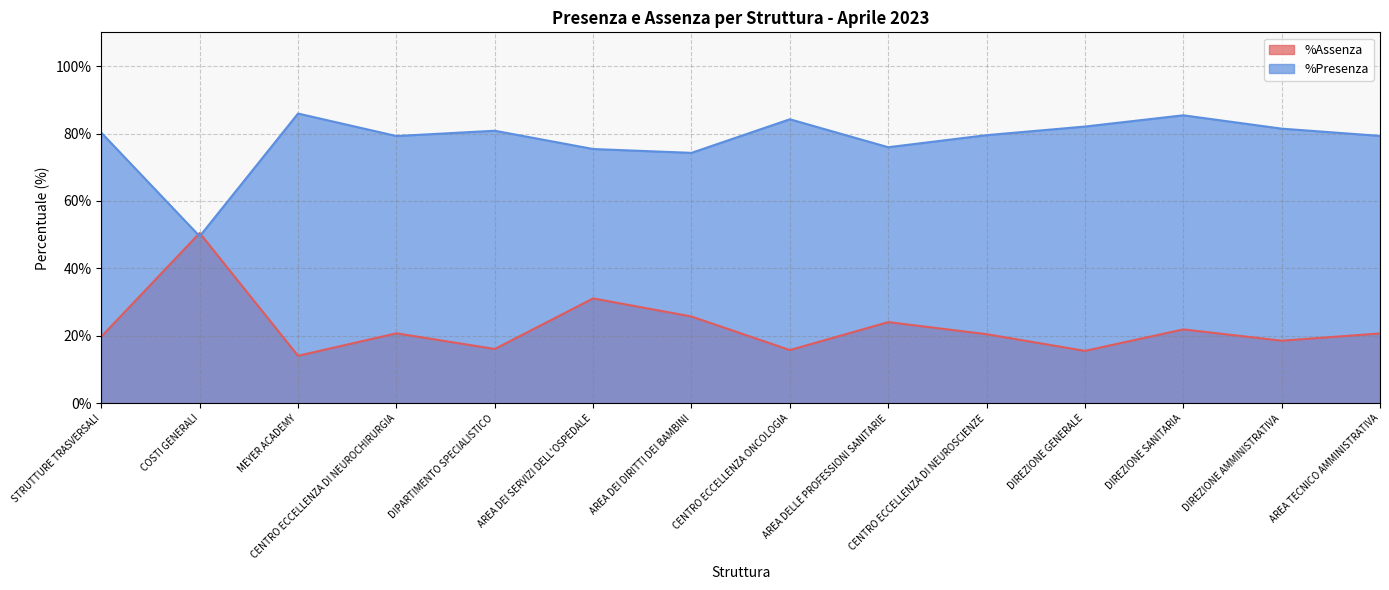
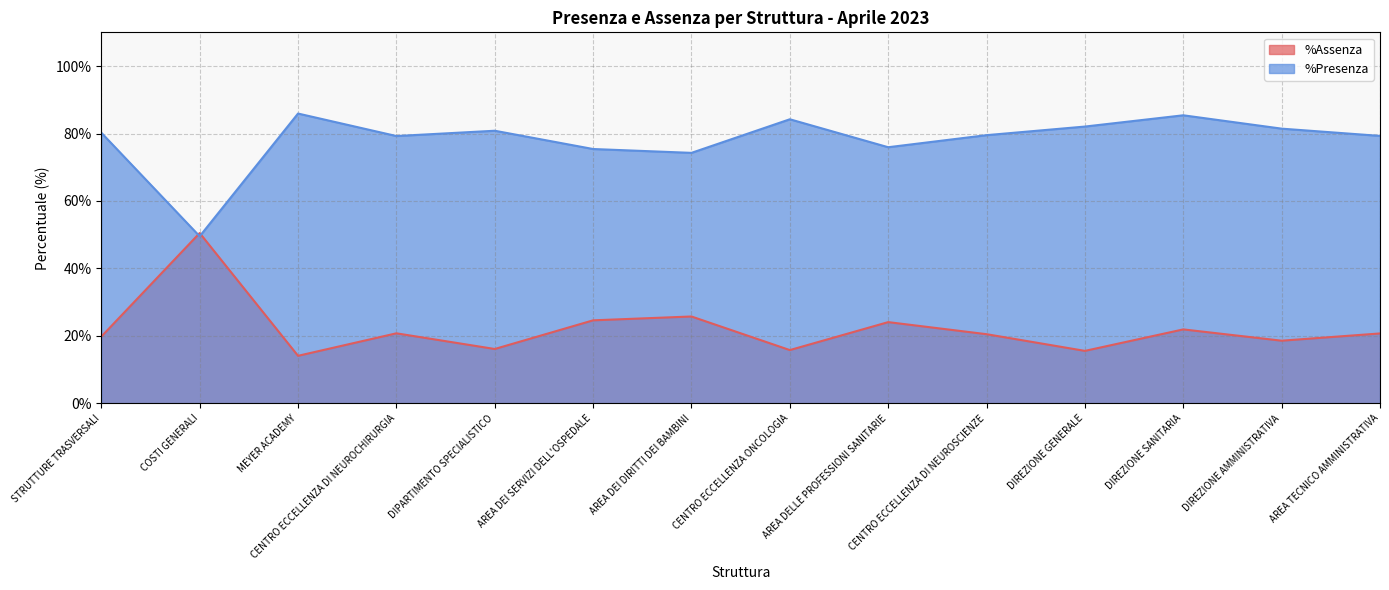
%Assenza, AREA DEI SERVIZI DELL'OSPEDALE: 31% -> 25%
